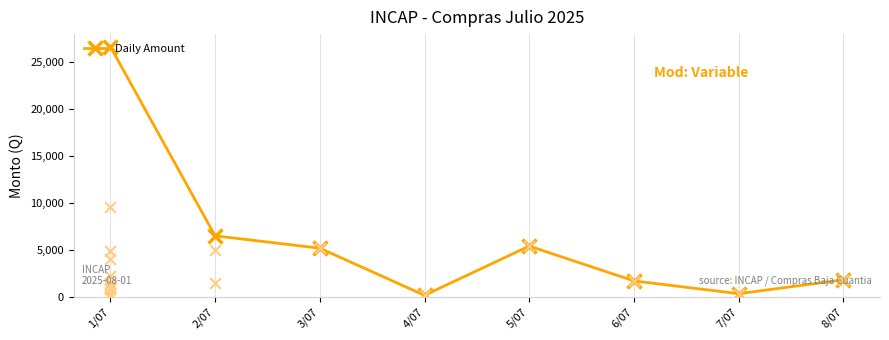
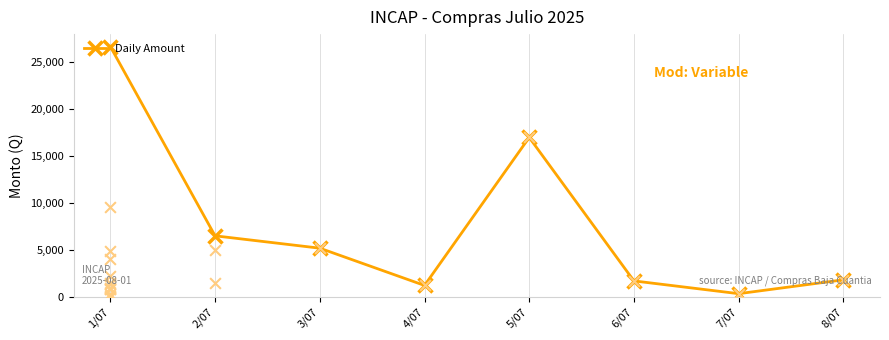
Daily Amount, 4/07: 0 -> 1,000
Daily Amount, 5/07: 5,000 -> 17,000
